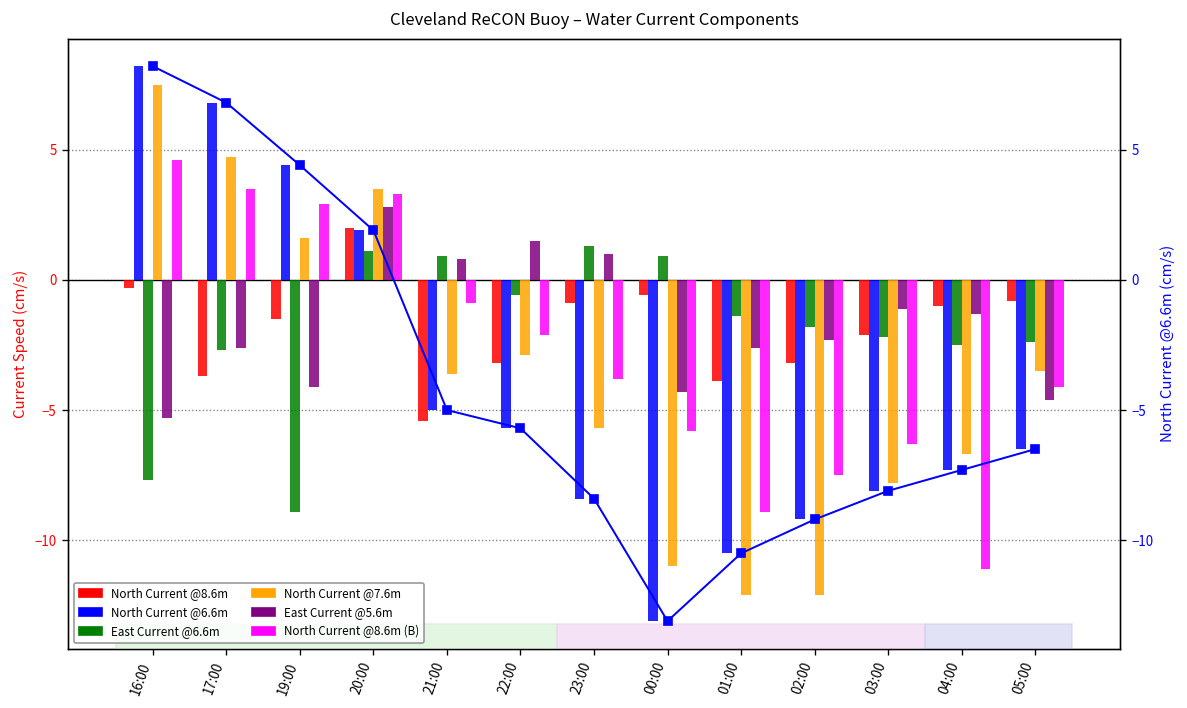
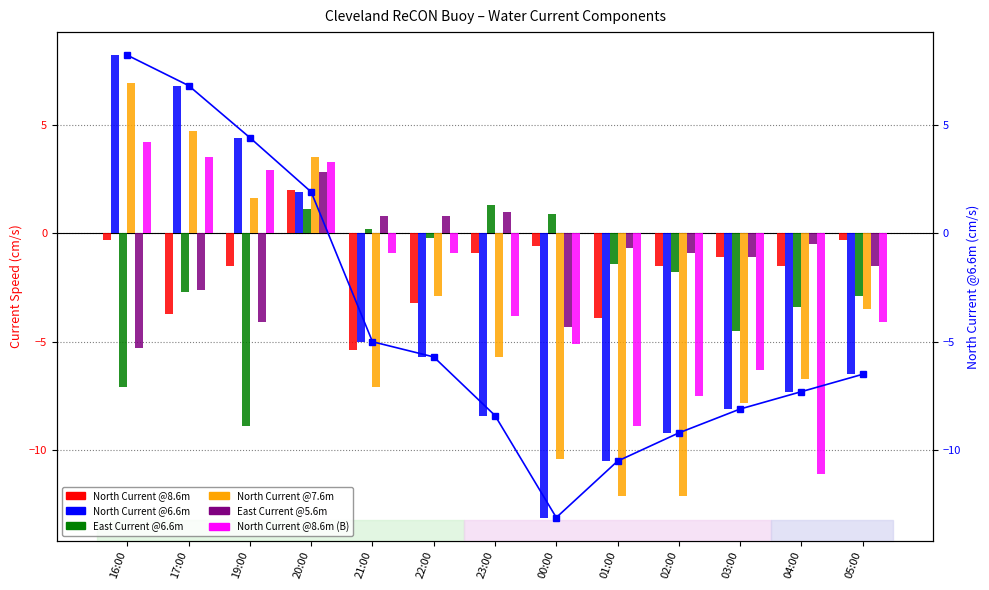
East Current @6.6m, 16:00: -7.7 -> -7.1
North Current @7.6m, 16:00: 7.5 -> 6.9
North Current @8.6m (B), 16:00: 4.6 -> 4.2
East Current @6.6m, 21:00: 0.9 -> 0.2
North Current @7.6m, 21:00: -3.6 -> -7.1
East Current @6.6m, 22:00: -0.6 -> -0.2
East Current @5.6m, 22:00: 1.5 -> 0.8
North Current @8.6m (B), 22:00: -2.1 -> -0.9
North Current @7.6m, 00:00: -11.0 -> -10.4
North Current @8.6m (B), 00:00: -5.8 -> -5.1
East Current @5.6m, 01:00: -2.6 -> -0.7
North Current @8.6m, 02:00: -3.2 -> -1.5
East Current @5.6m, 02:00: -2.3 -> -0.9
North Current @8.6m, 03:00: -2.1 -> -1.1
East Current @6.6m, 03:00: -2.2 -> -4.5
North Current @8.6m, 04:00: -1.0 -> -1.5
East Current @6.6m, 04:00: -2.5 -> -3.4
East Current @5.6m, 04:00: -1.3 -> -0.5
North Current @8.6m, 05:00: -0.8 -> -0.3
East Current @6.6m, 05:00: -2.4 -> -2.9
East Current @5.6m, 05:00: -4.6 -> -1.5
